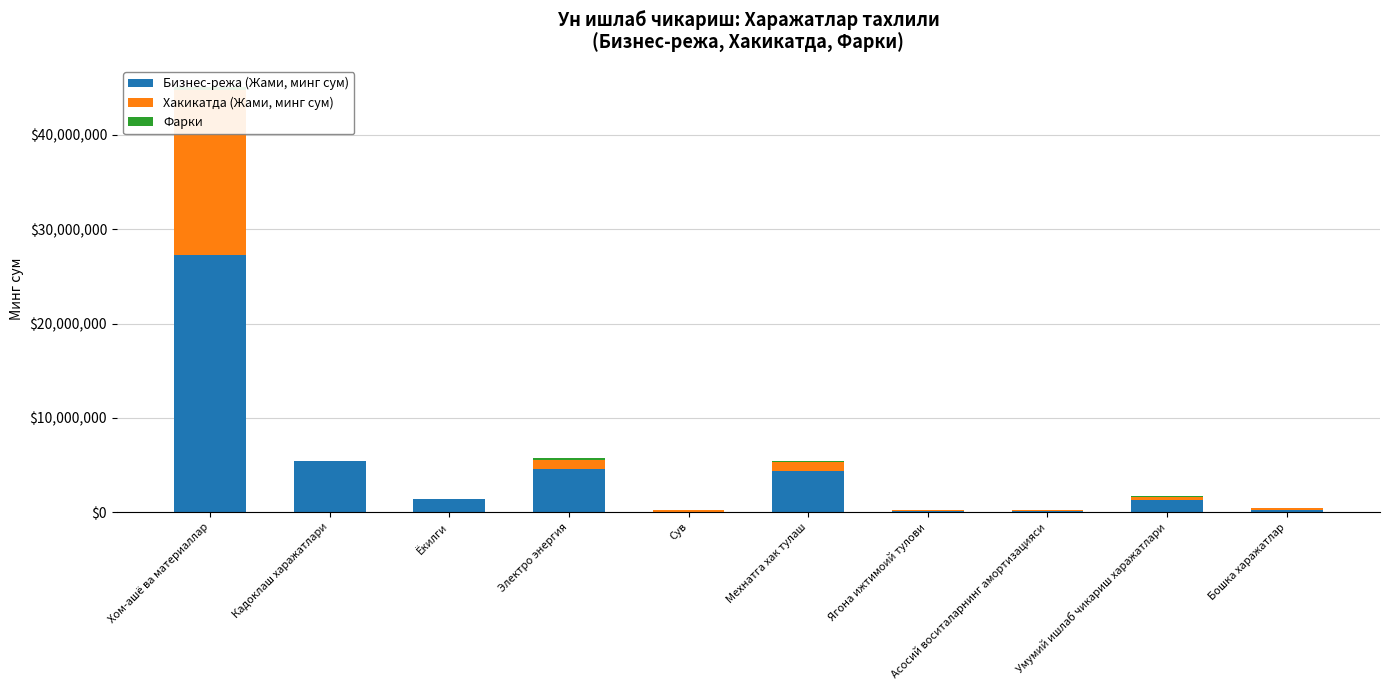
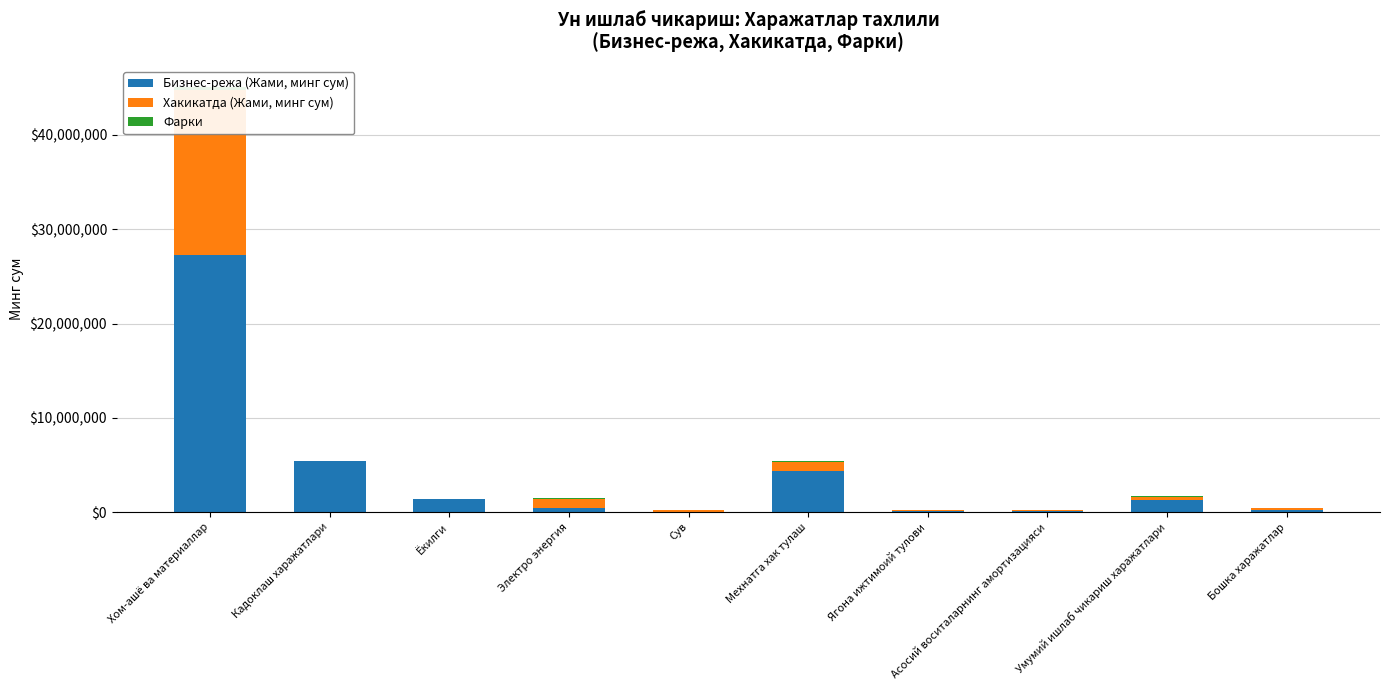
Бизнес-режа (Жами, минг сум), Электро энергия: $5,000,000 -> $0
